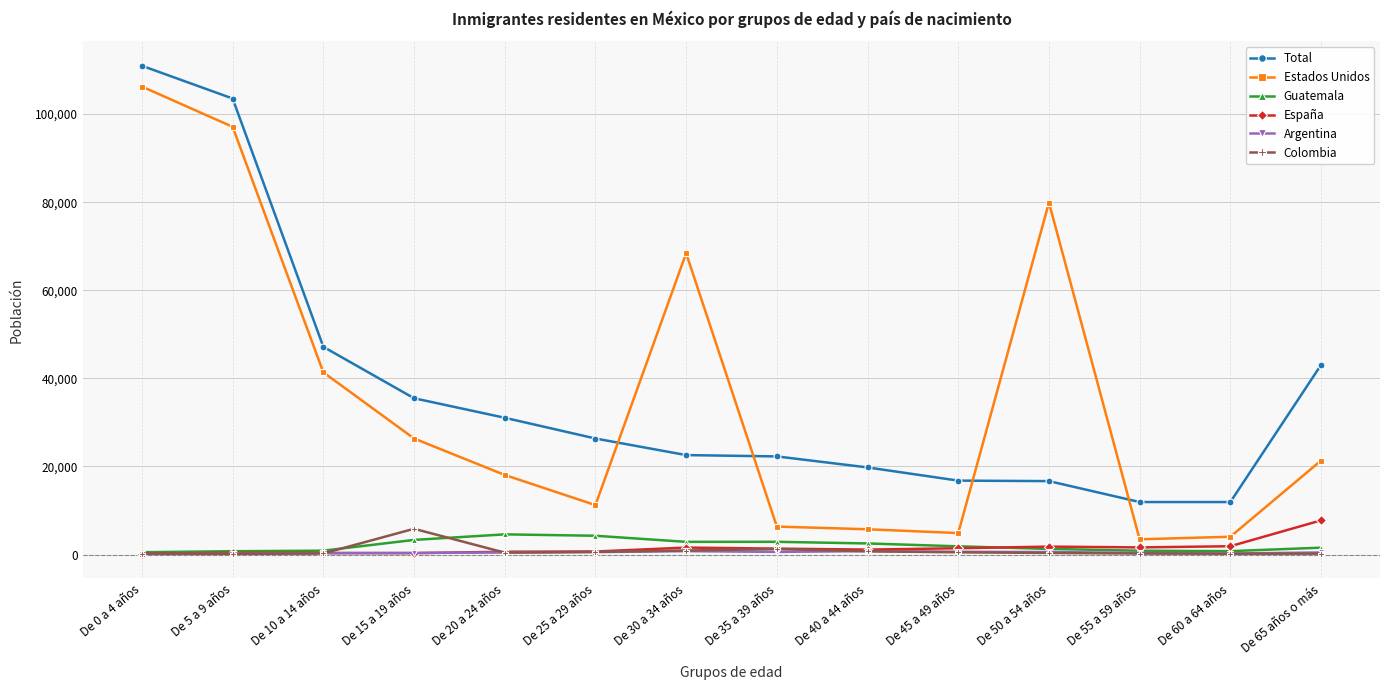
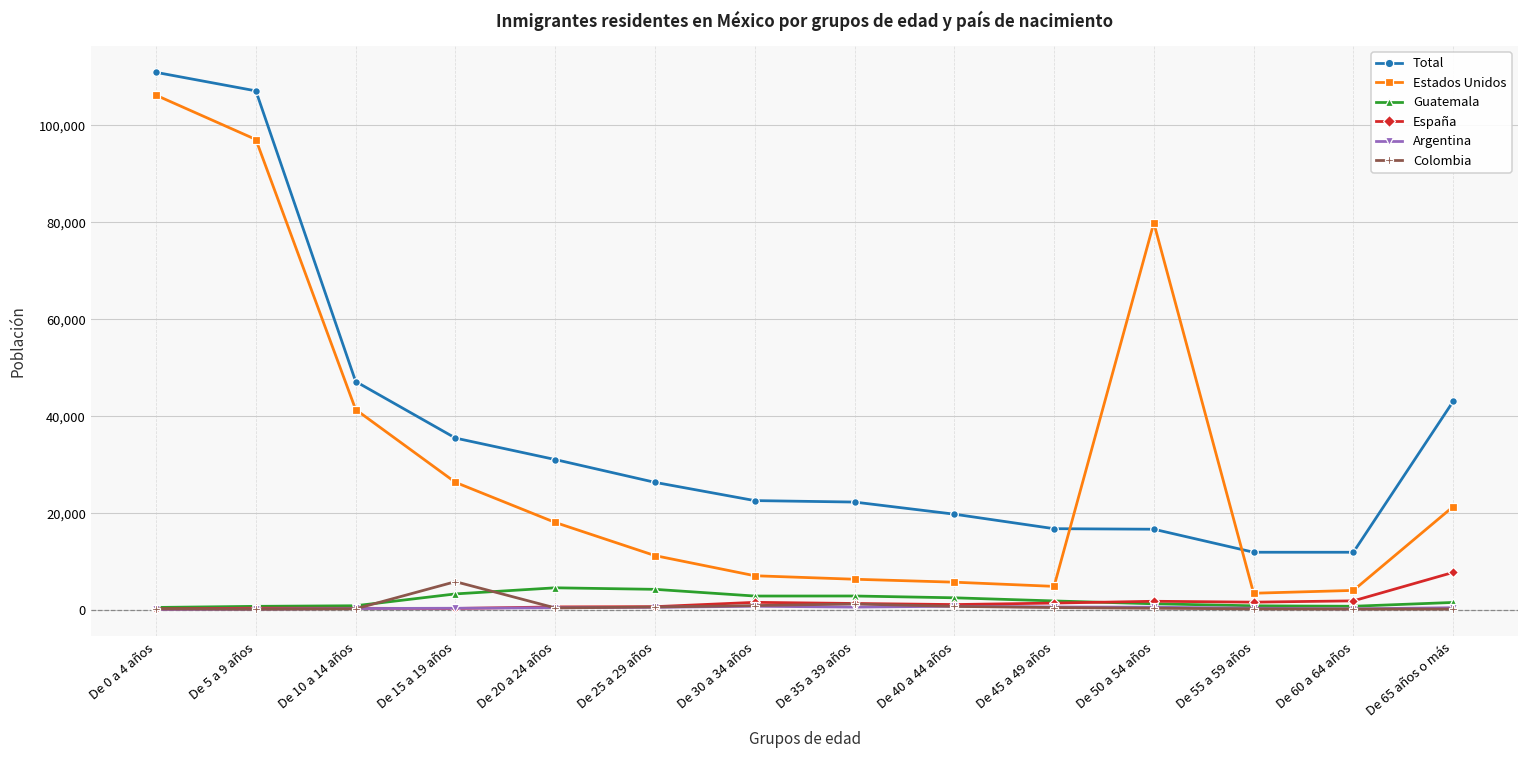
Total, De 5 a 9 años: 104,000 -> 107,000
Estados Unidos, De 30 a 34 años: 68,000 -> 7,000
